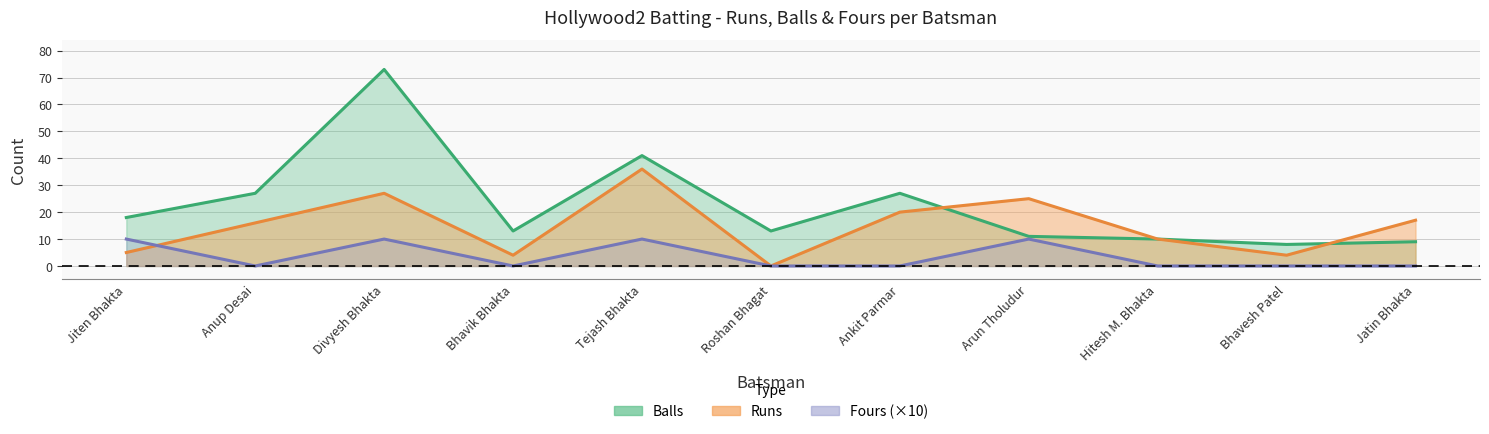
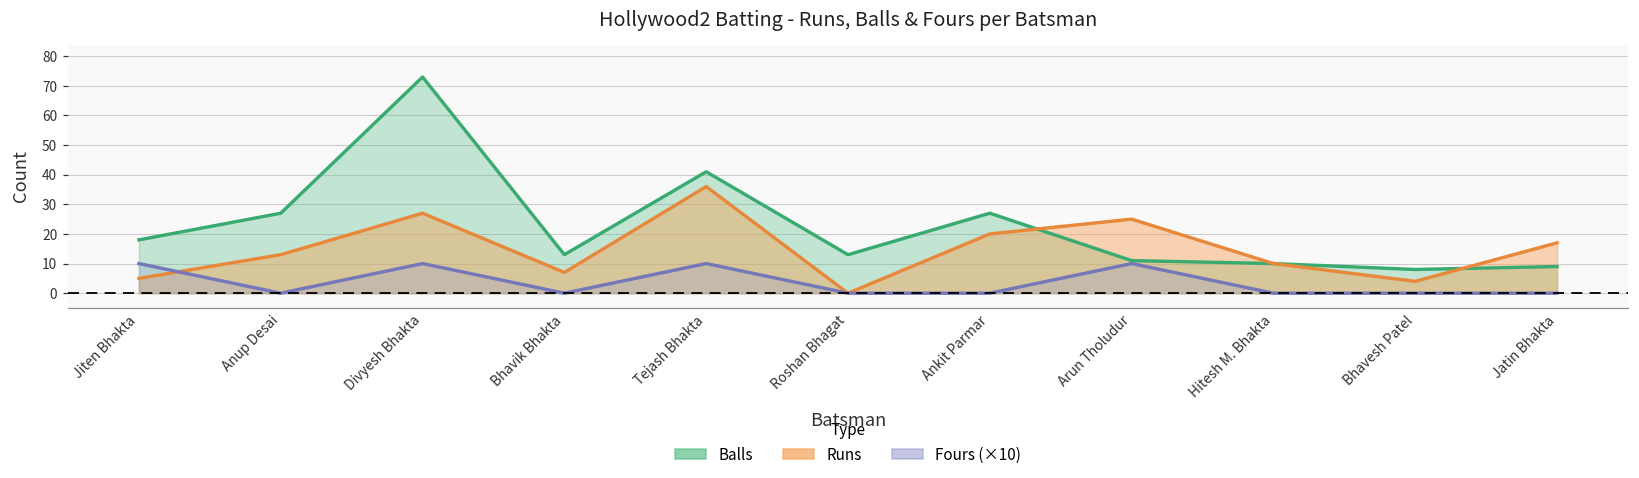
Runs, Anup Desai: 16 -> 13
Runs, Bhavik Bhakta: 4 -> 7
